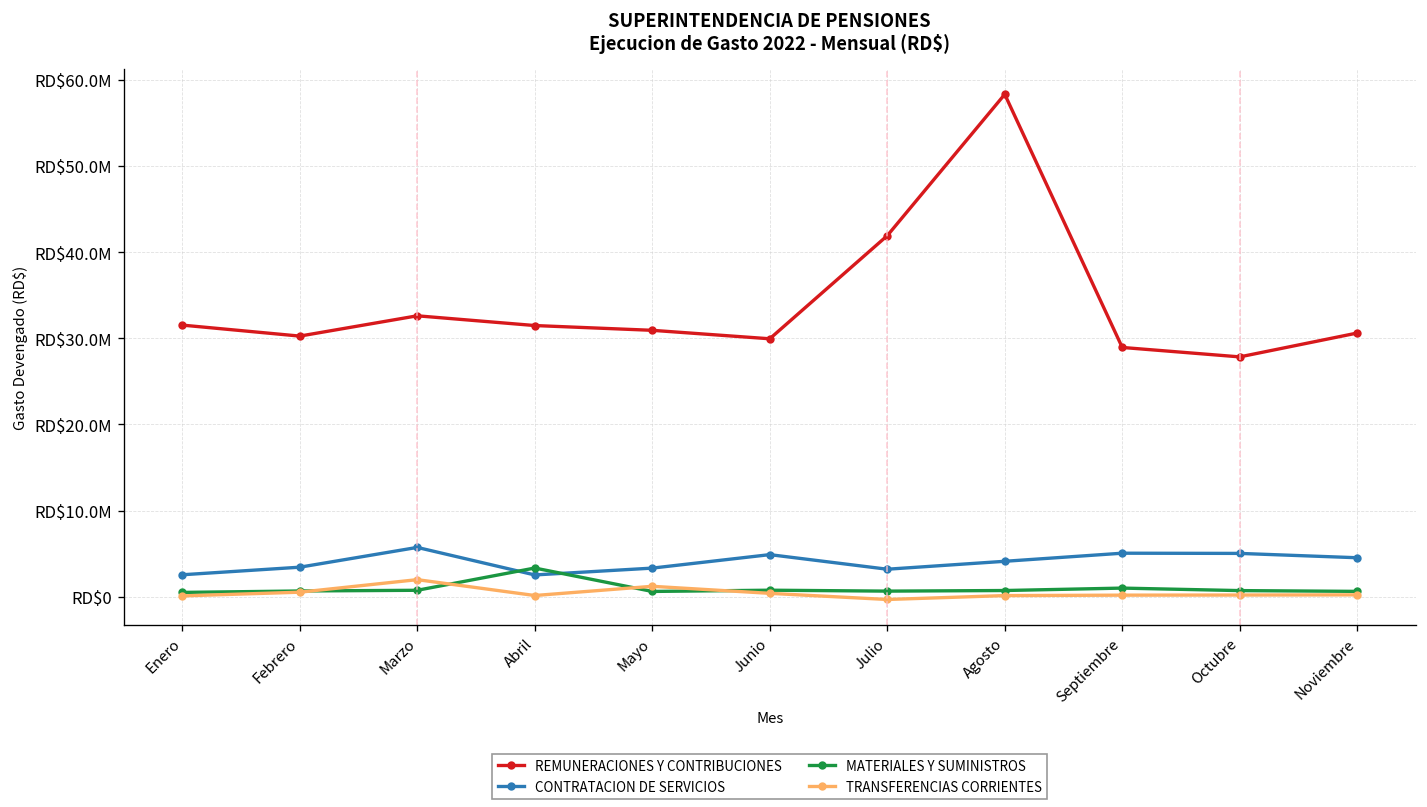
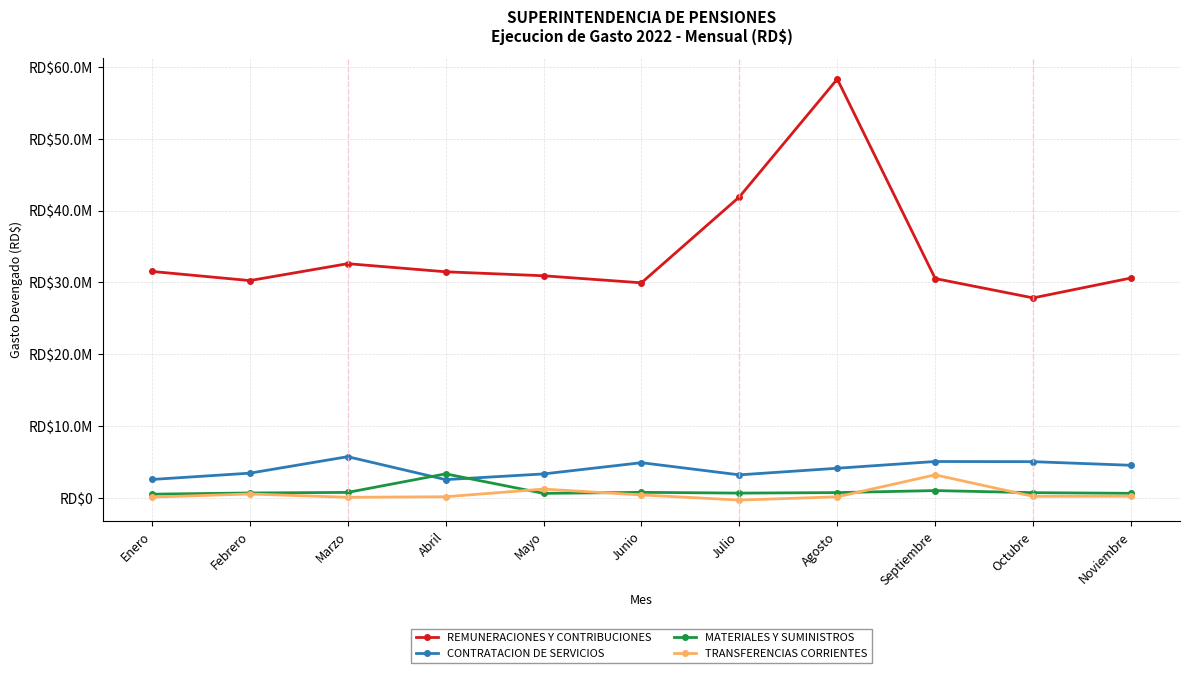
TRANSFERENCIAS CORRIENTES, Marzo: RD$2000000 -> RD$0
REMUNERACIONES Y CONTRIBUCIONES, Septiembre: RD$29000000 -> RD$31000000
TRANSFERENCIAS CORRIENTES, Septiembre: RD$0 -> RD$3000000
